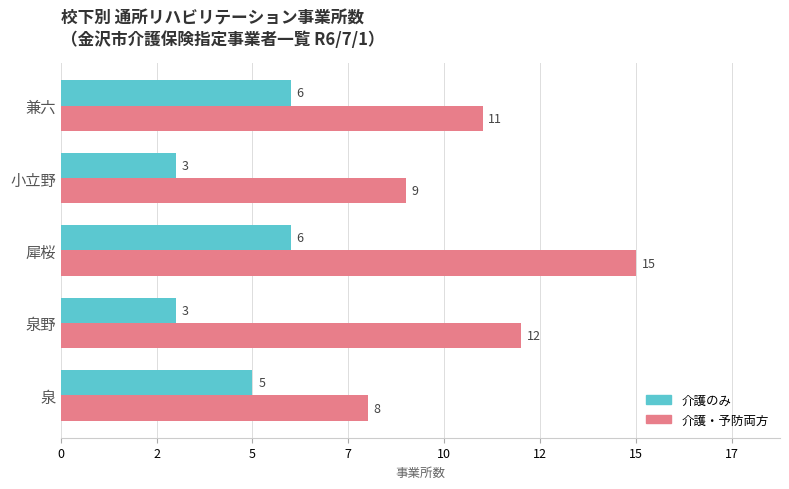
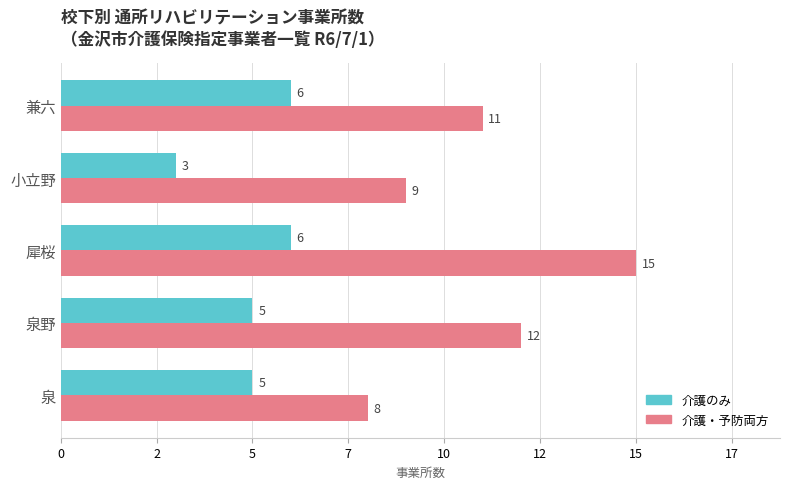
介護のみ, 泉野: 3 -> 5
